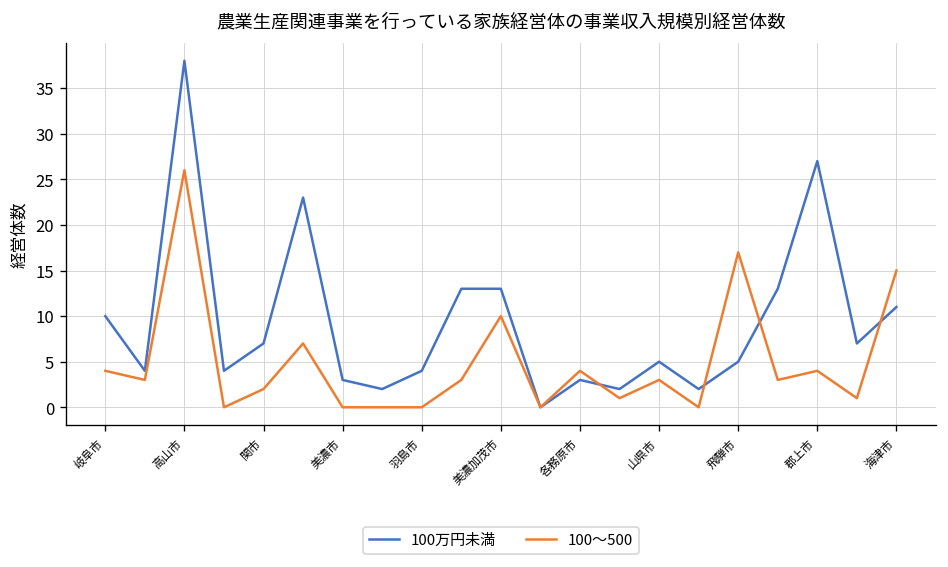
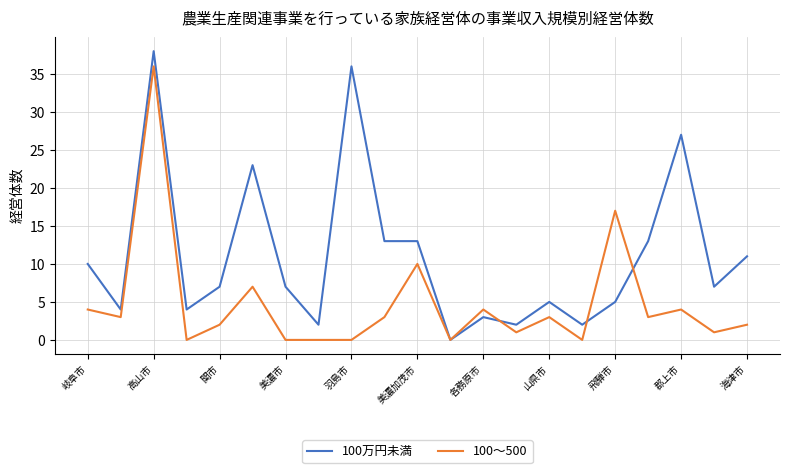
100～500, 高山市: 26 -> 36
100万円未満, 美濃市: 3 -> 7
100万円未満, 羽島市: 4 -> 36
100～500, 海津市: 15 -> 2
